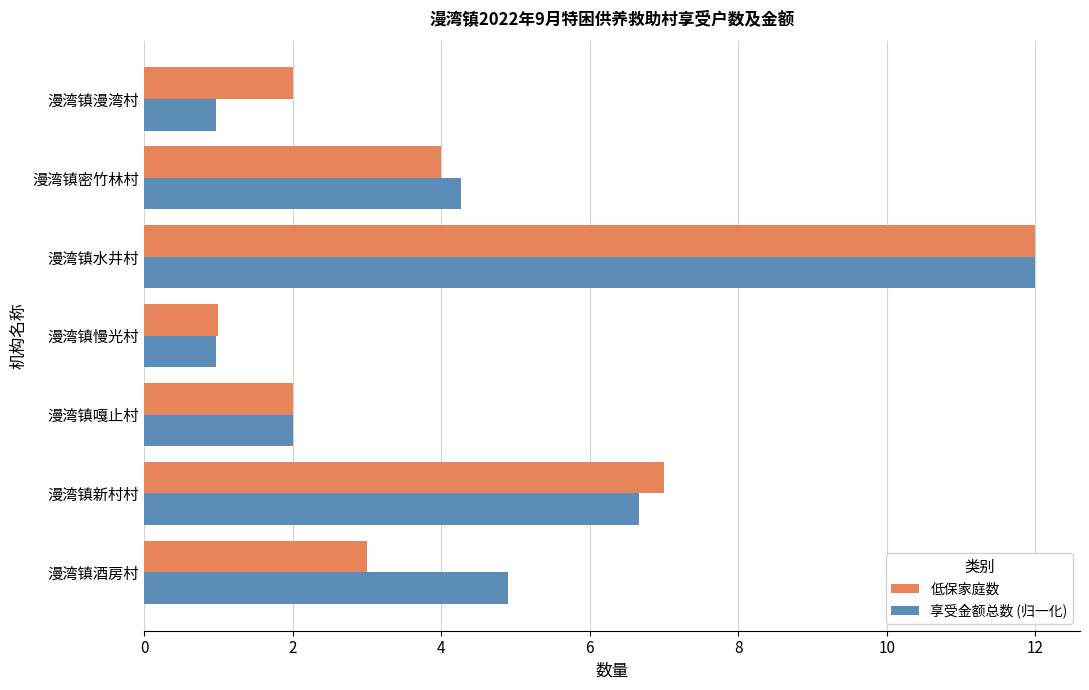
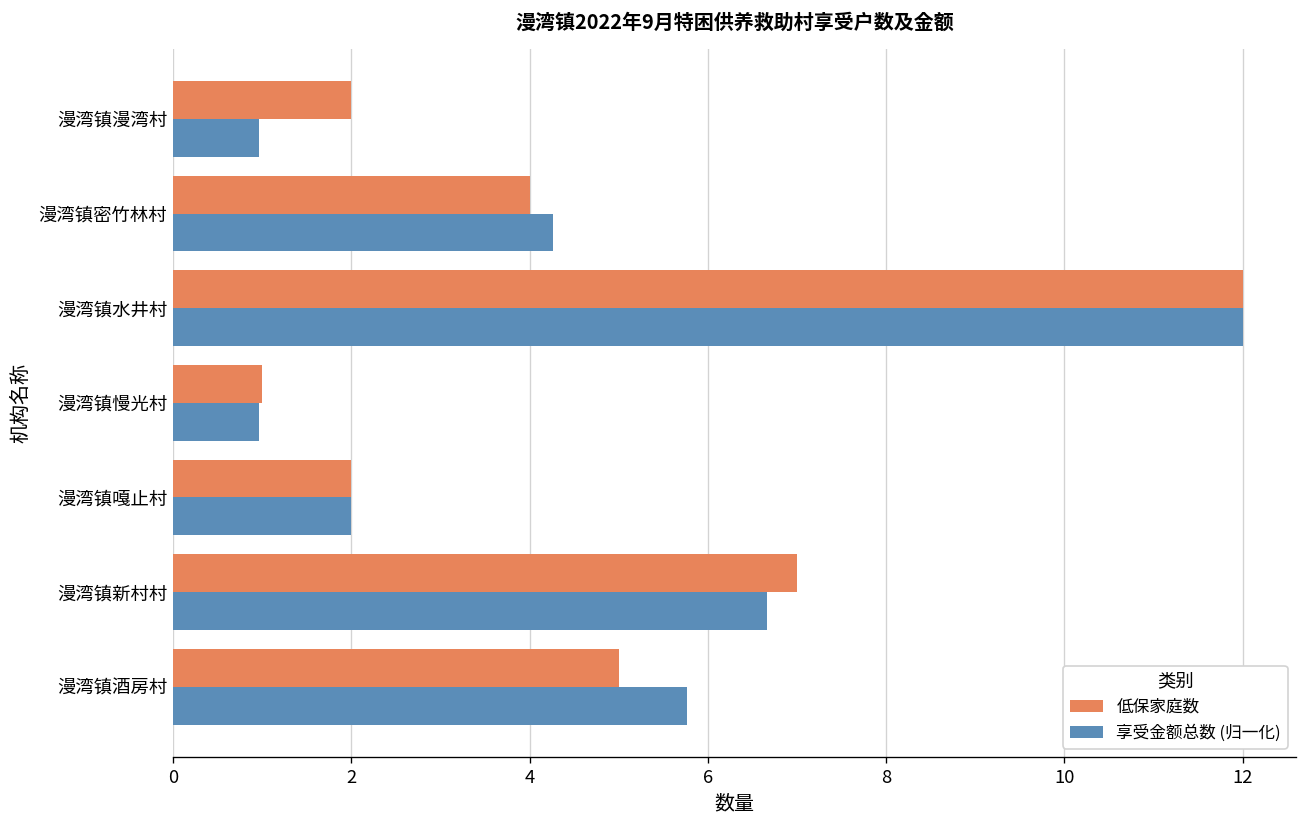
低保家庭数, 漫湾镇酒房村: 3 -> 5
享受金额总数 (归一化), 漫湾镇酒房村: 4.9 -> 5.8
